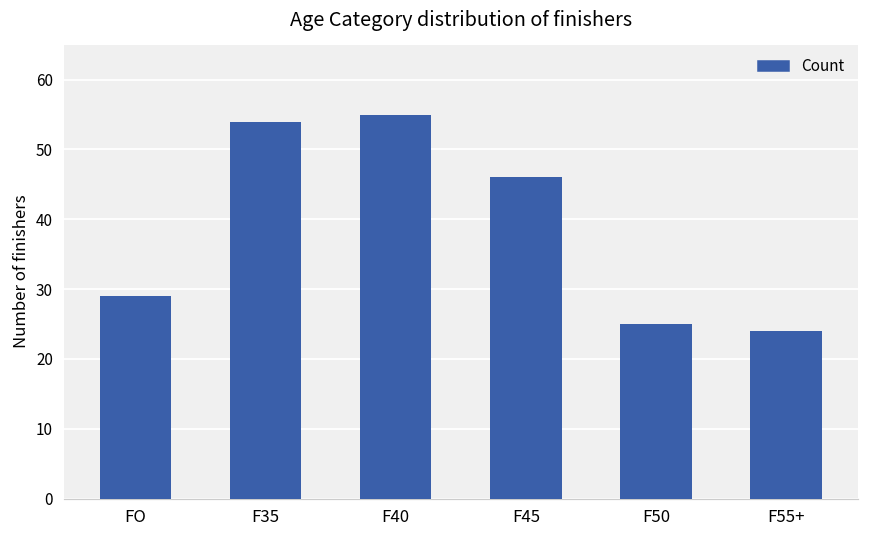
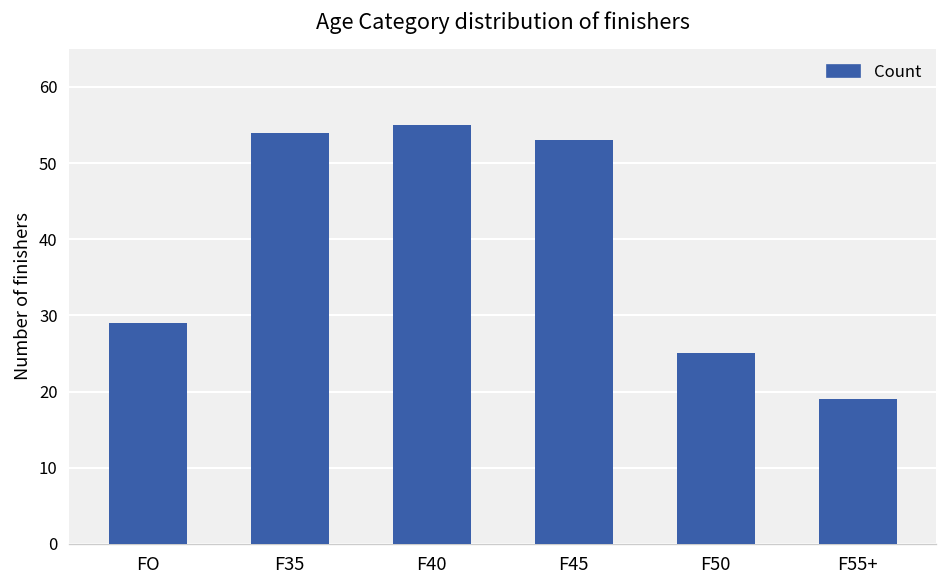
F45: 46 -> 53
F55+: 24 -> 19
